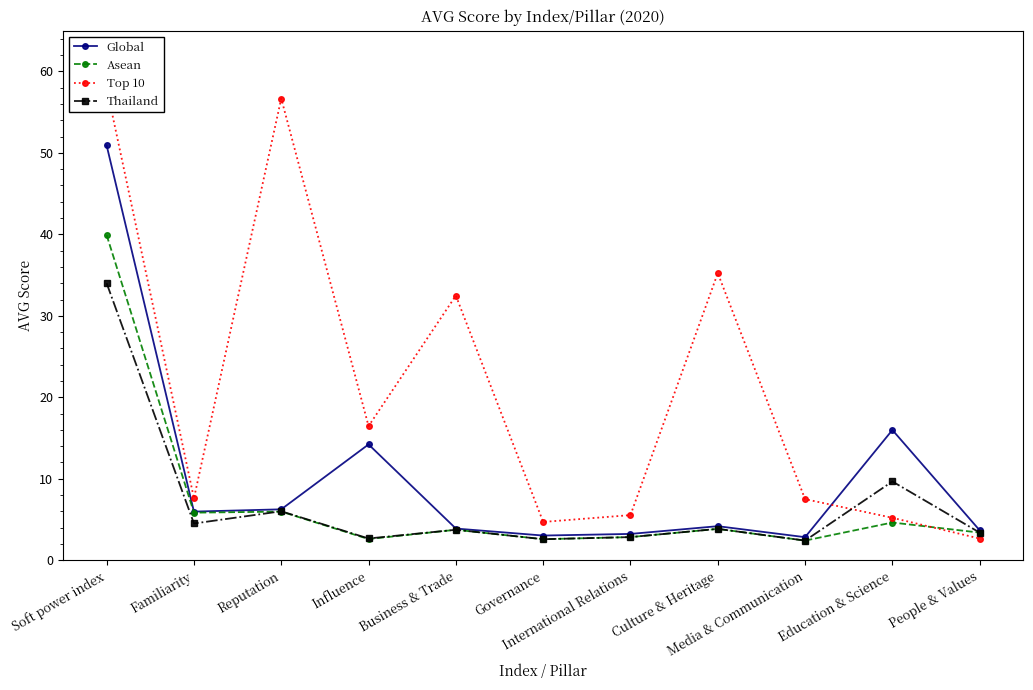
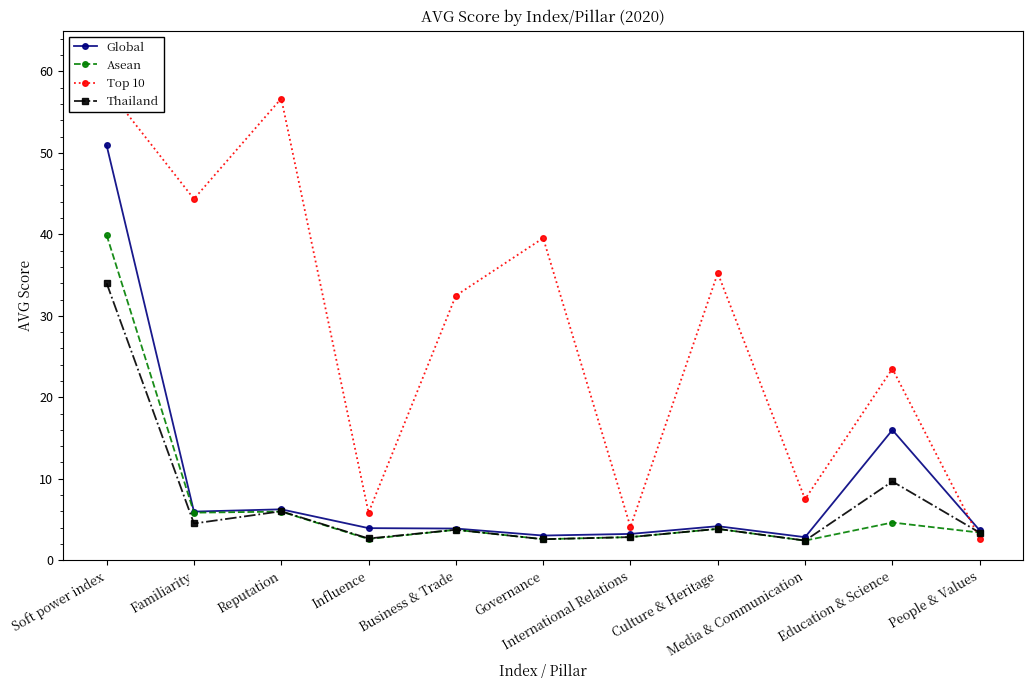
Top 10, Familiarity: 8 -> 44
Global, Influence: 14 -> 4
Top 10, Influence: 16 -> 6
Top 10, Governance: 5 -> 40
Top 10, International Relations: 6 -> 4
Top 10, Education & Science: 5 -> 24
